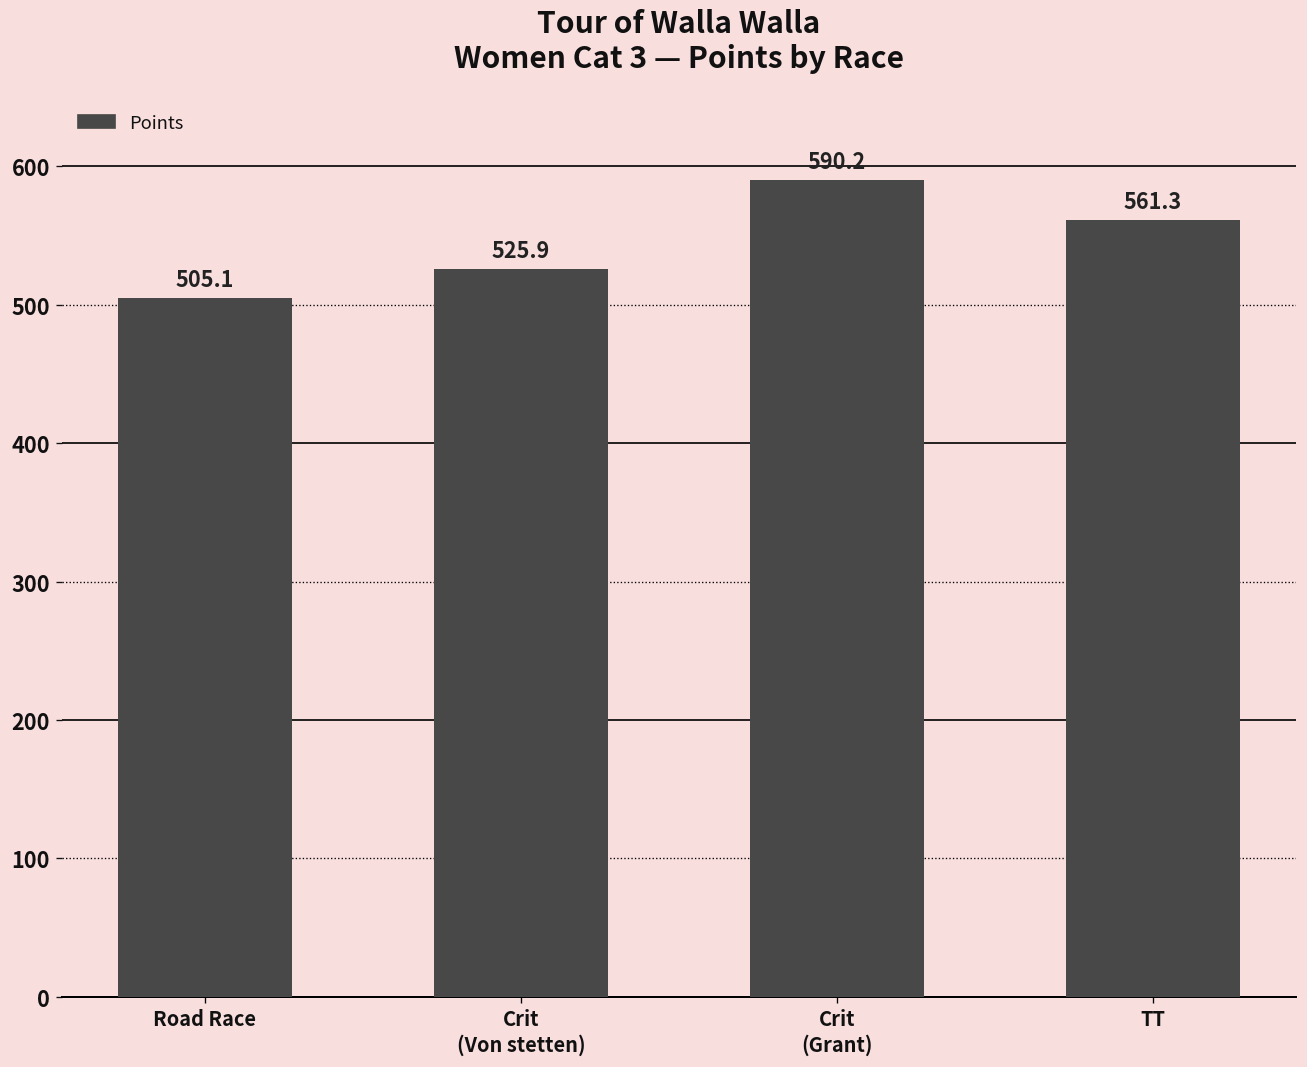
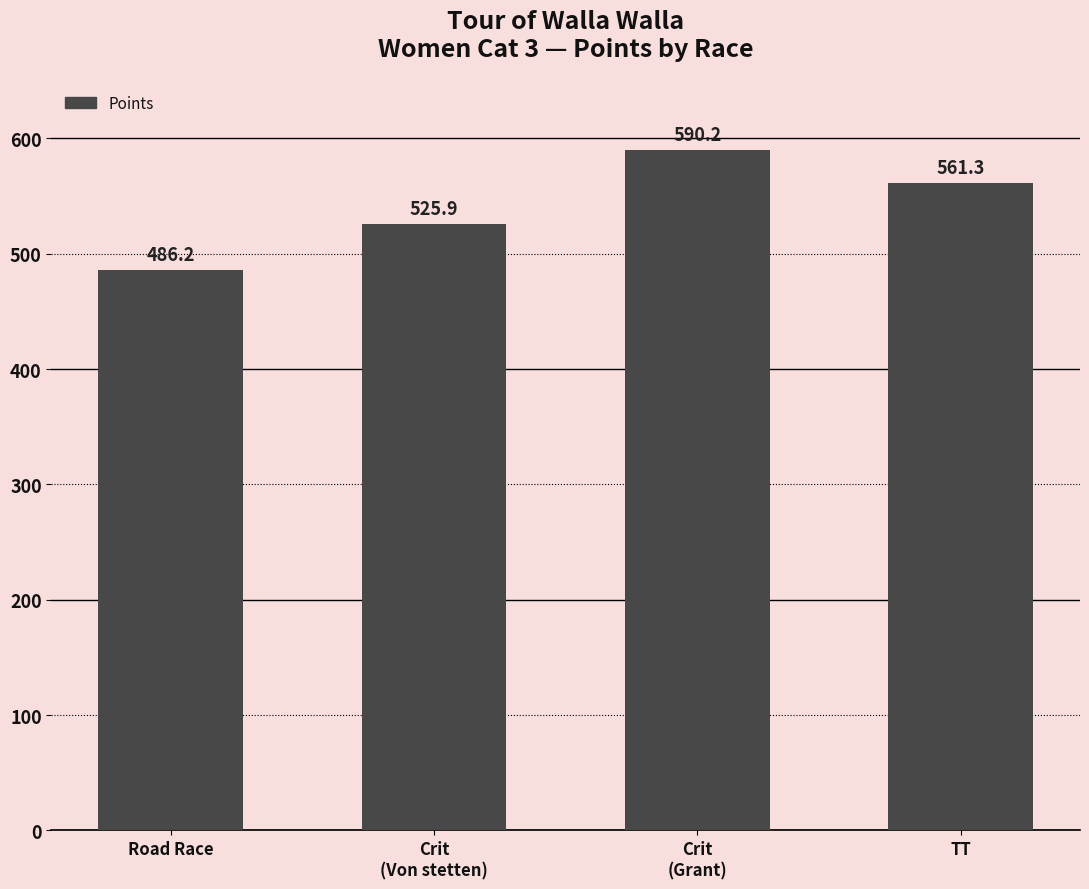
Road Race: 505.1 -> 486.2
